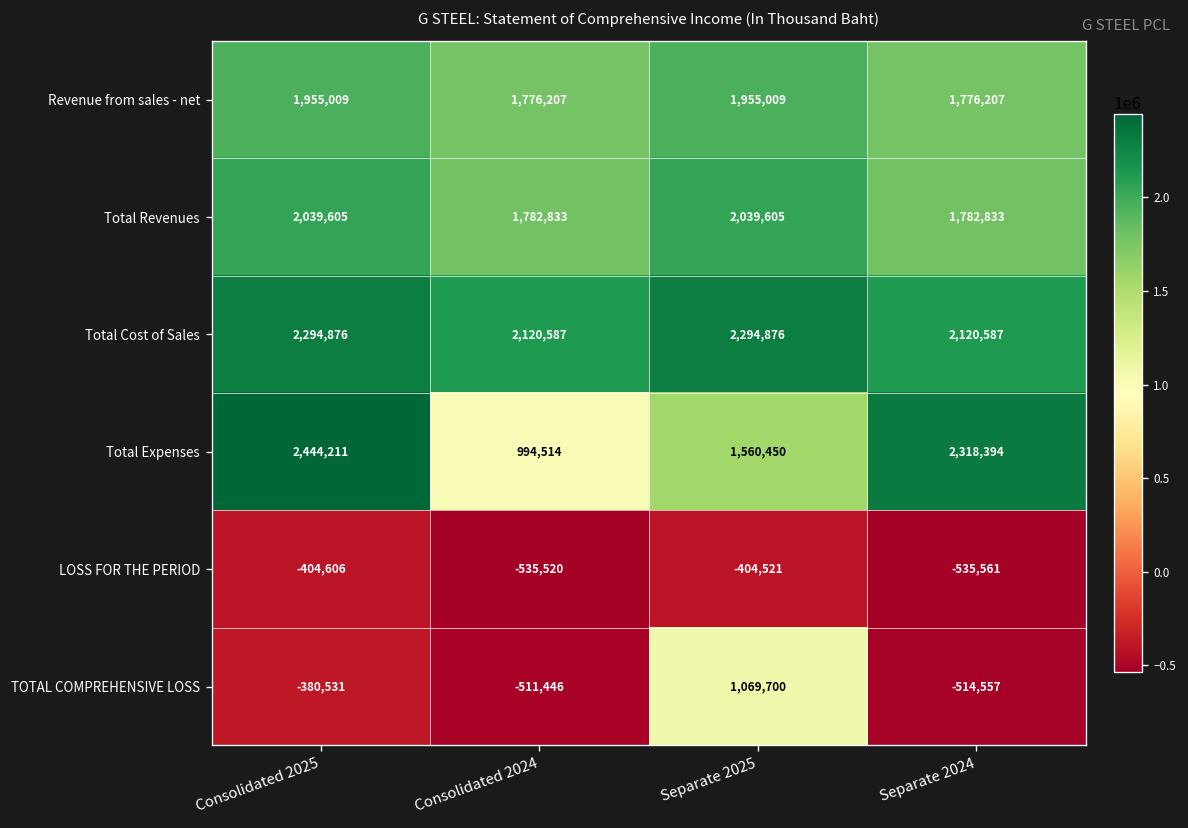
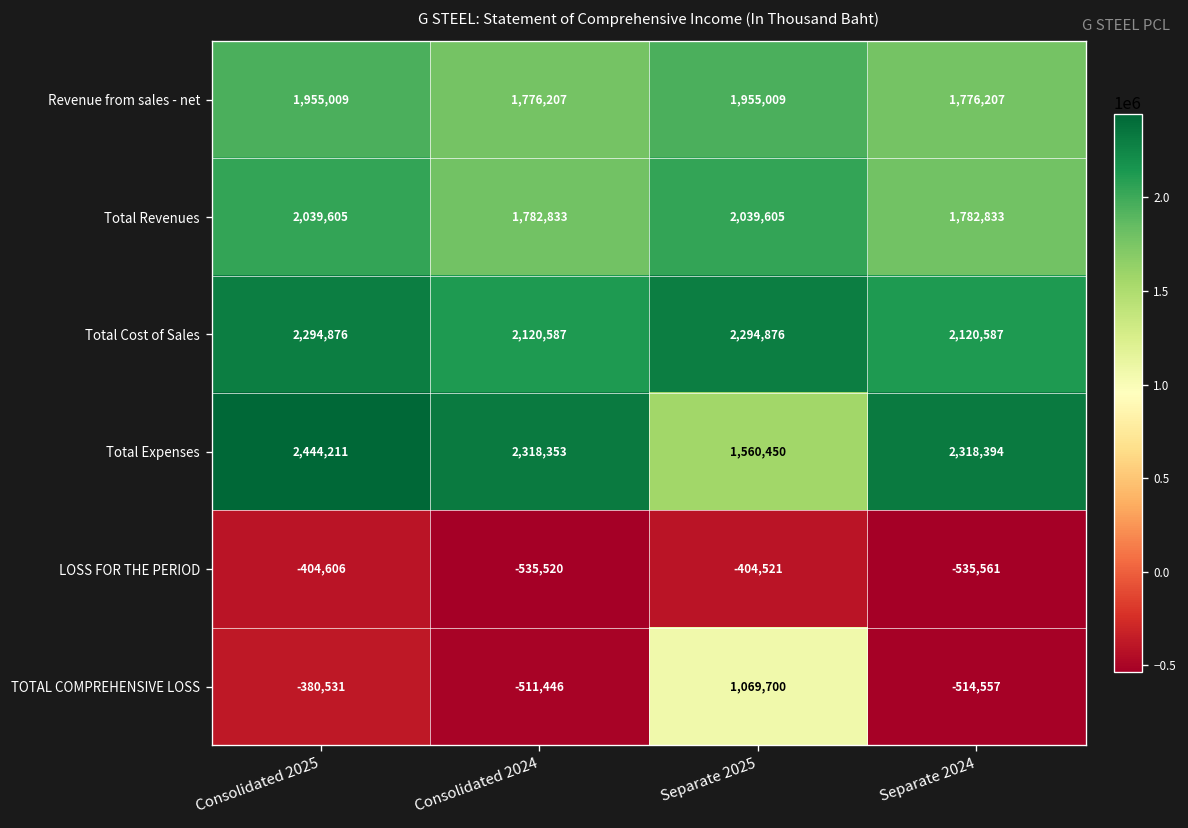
Total Expenses, Consolidated 2024: 994,514 -> 2,318,353
